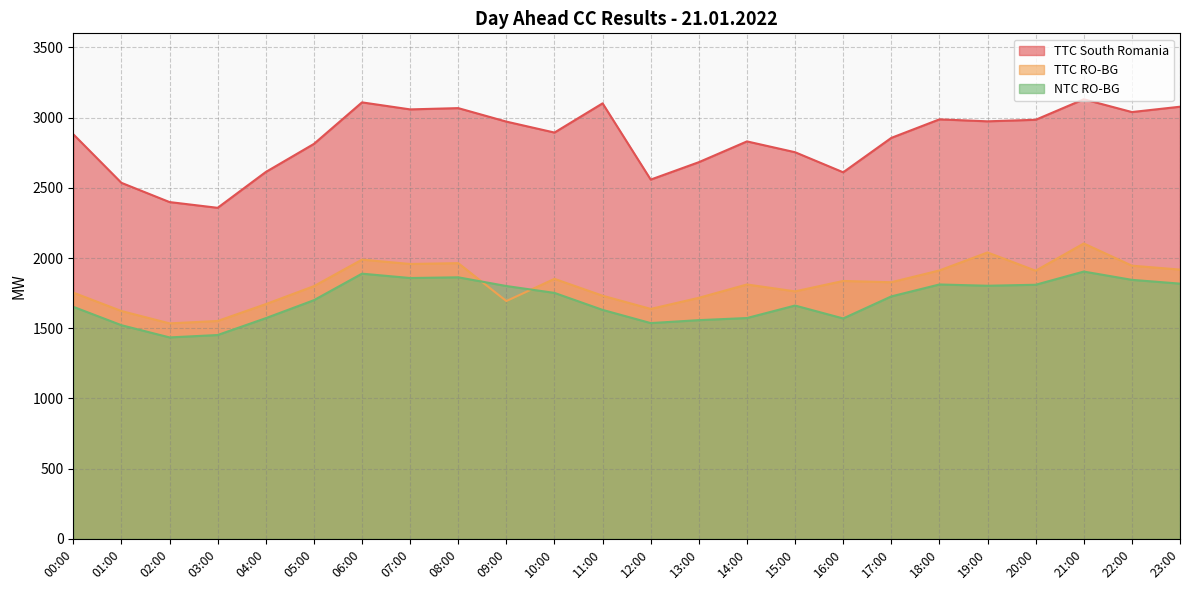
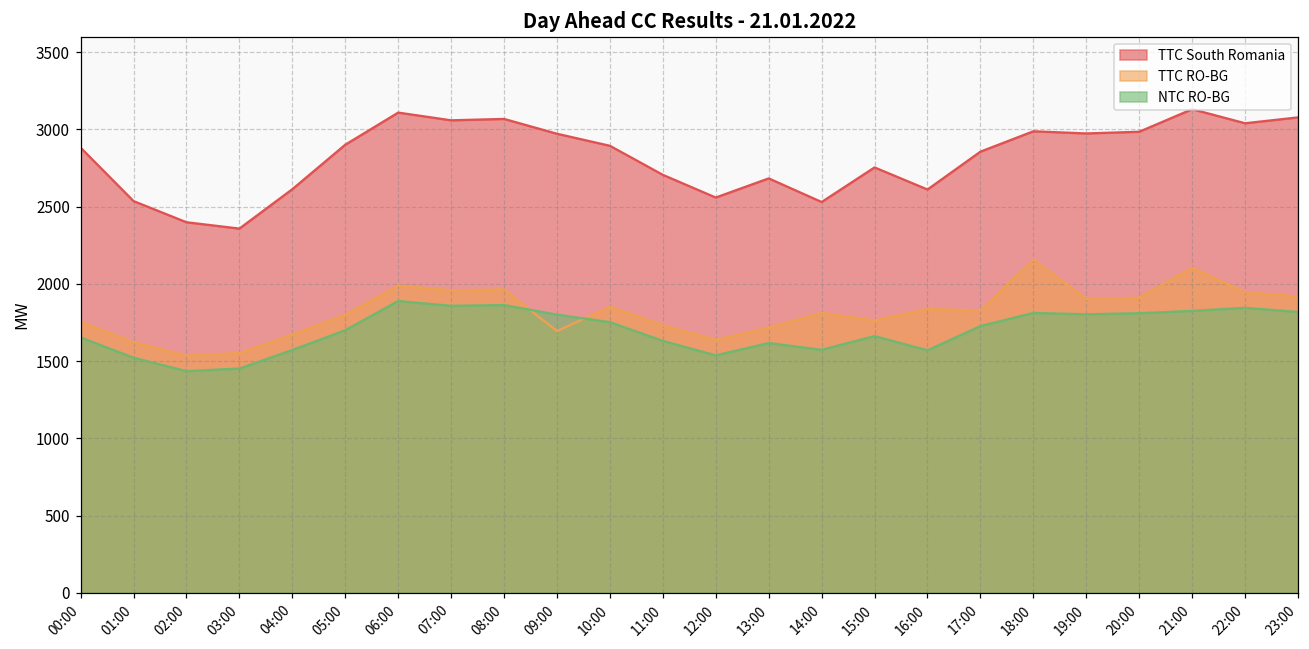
TTC South Romania, 05:00: 2810 -> 2900
TTC South Romania, 11:00: 3100 -> 2710
NTC RO-BG, 13:00: 1560 -> 1620
TTC South Romania, 14:00: 2830 -> 2530
TTC RO-BG, 18:00: 1910 -> 2160
TTC RO-BG, 19:00: 2040 -> 1900
NTC RO-BG, 21:00: 1900 -> 1830
